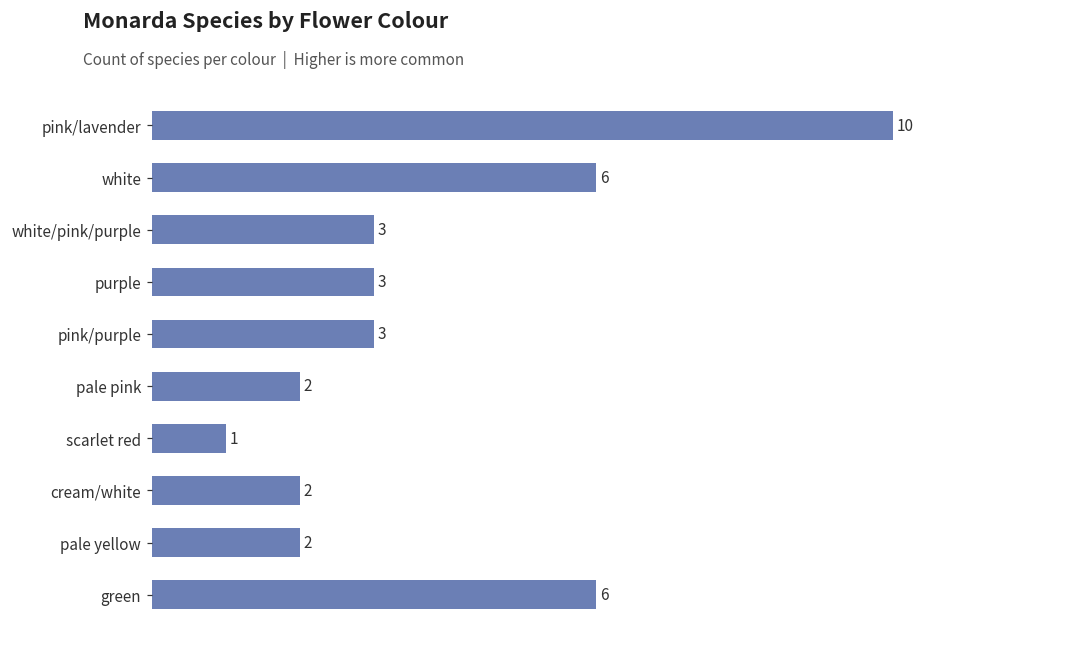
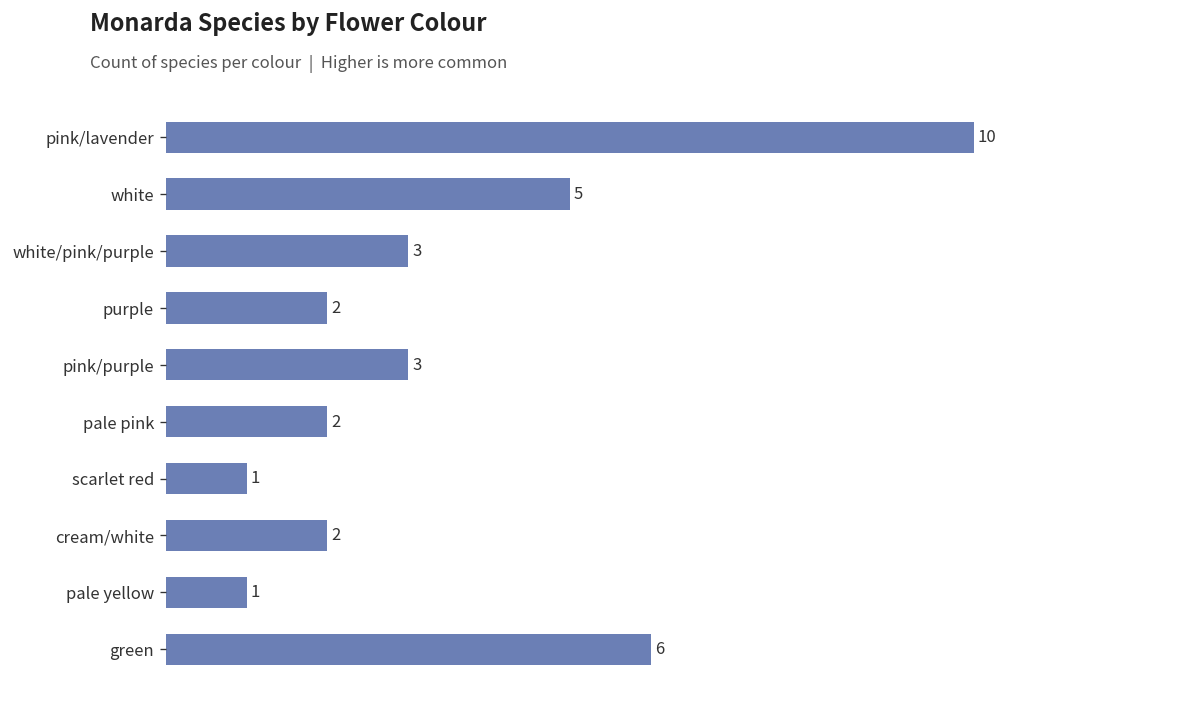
white: 6 -> 5
purple: 3 -> 2
pale yellow: 2 -> 1
